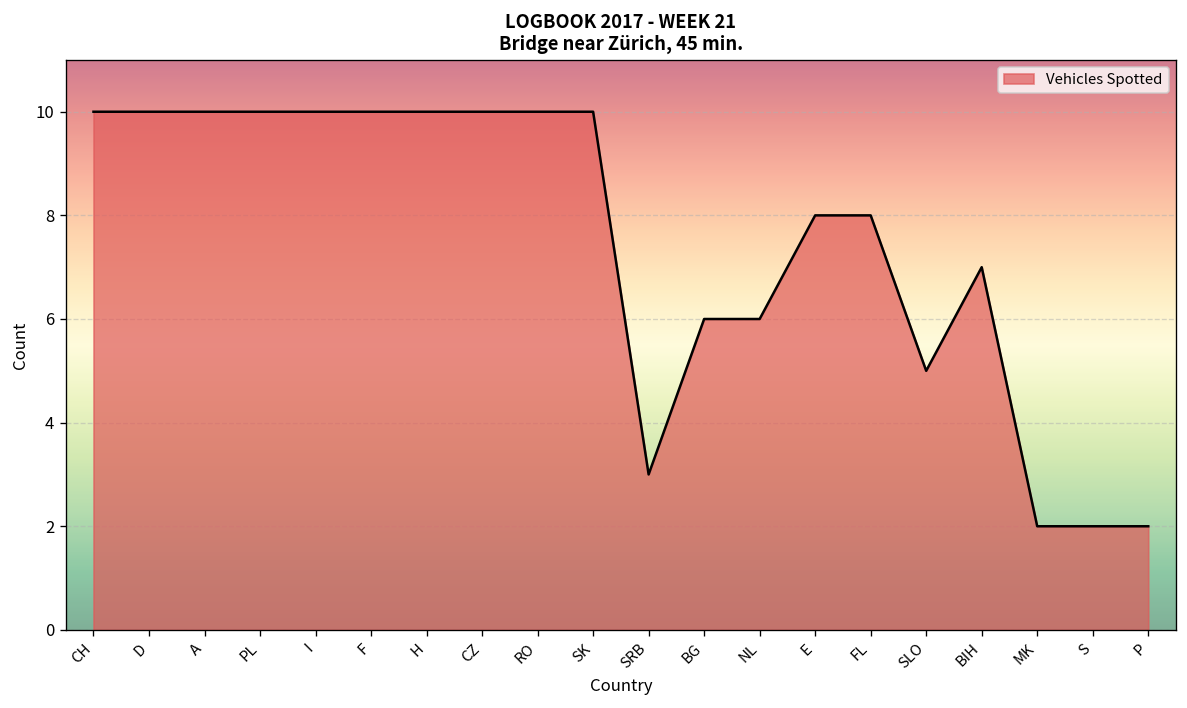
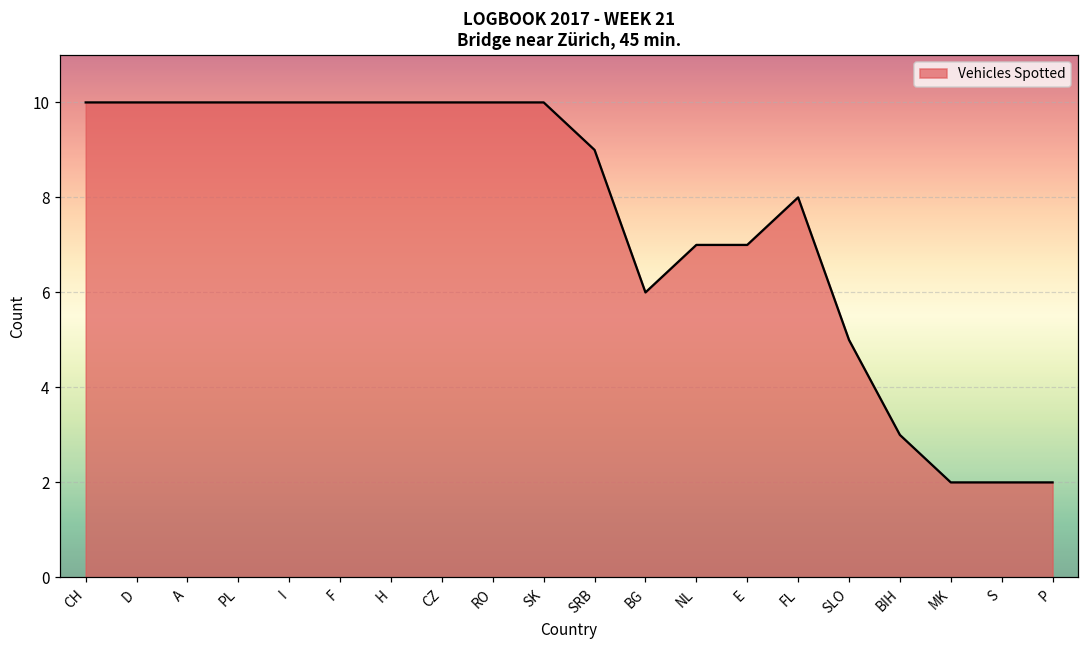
SRB: 3 -> 9
NL: 6 -> 7
E: 8 -> 7
BIH: 7 -> 3
